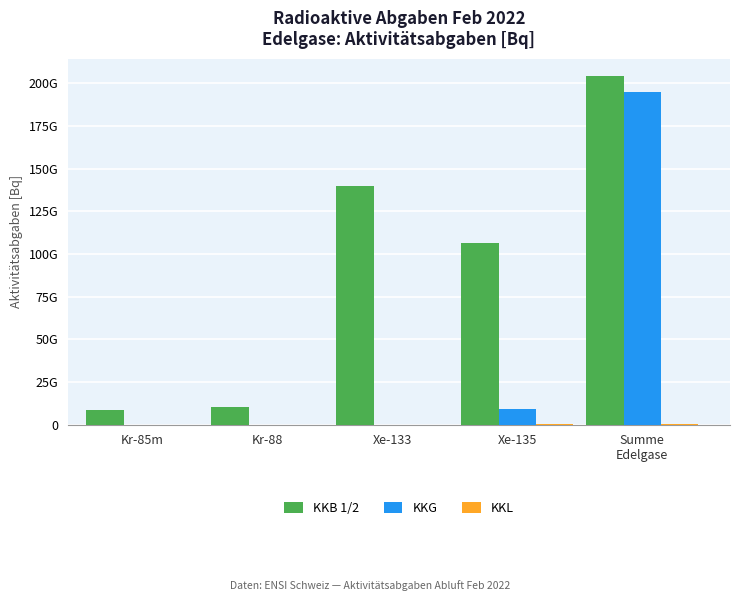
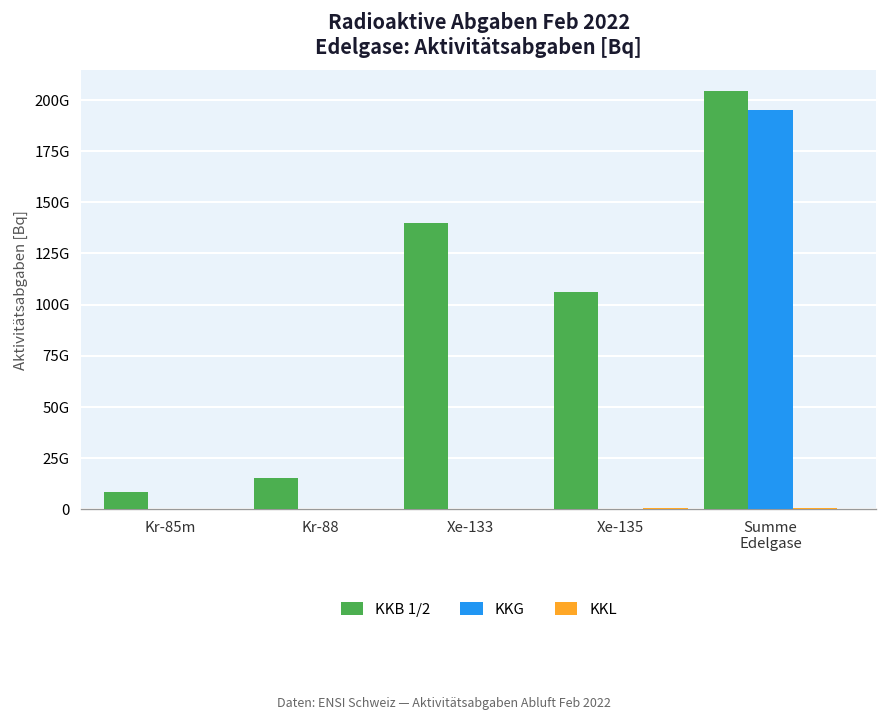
KKB 1/2, Kr-88: 10000000000 -> 15000000000
KKG, Xe-135: 9000000000 -> 0
